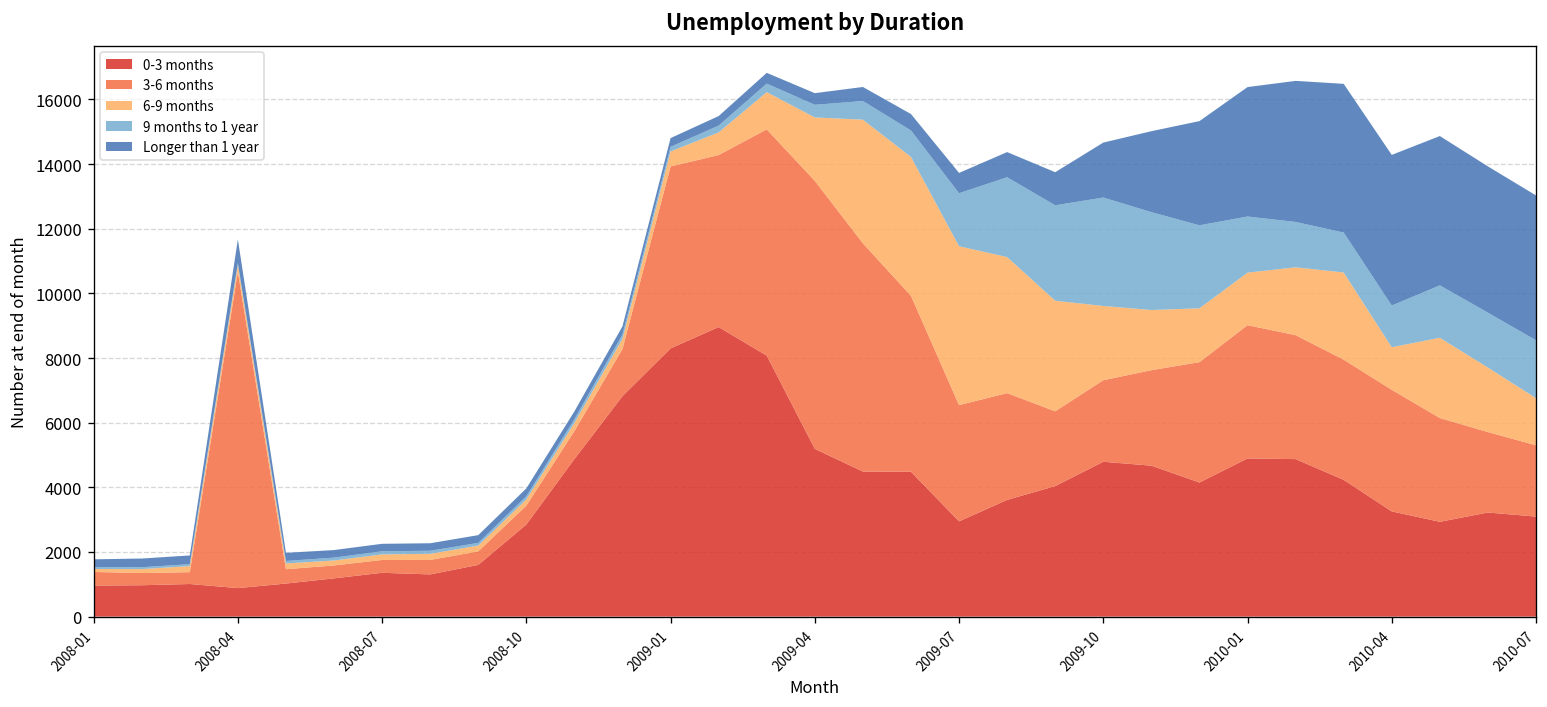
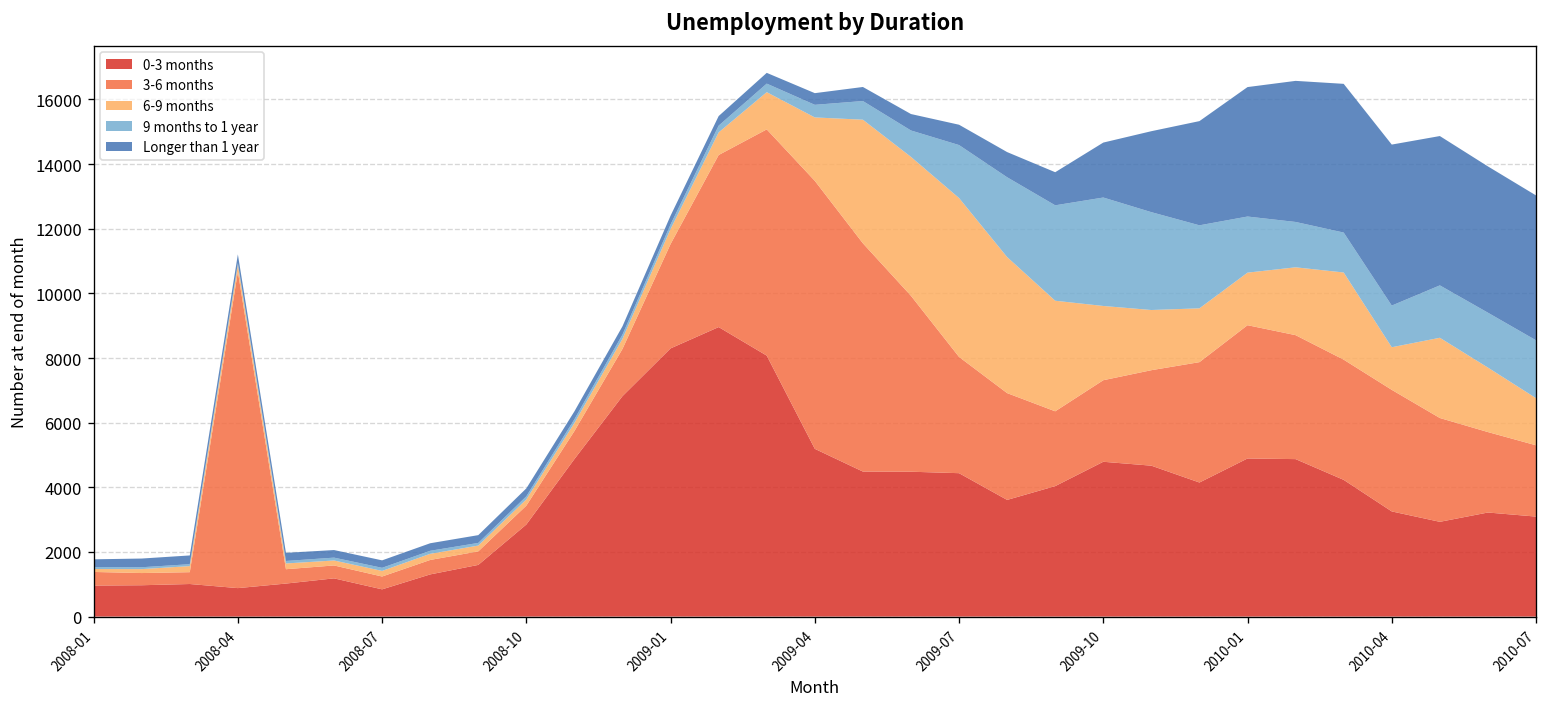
Longer than 1 year, 2008-04: 700 -> 300
0-3 months, 2008-07: 1400 -> 800
3-6 months, 2009-01: 5600 -> 3200
0-3 months, 2009-07: 2900 -> 4400
Longer than 1 year, 2010-04: 4700 -> 5000
